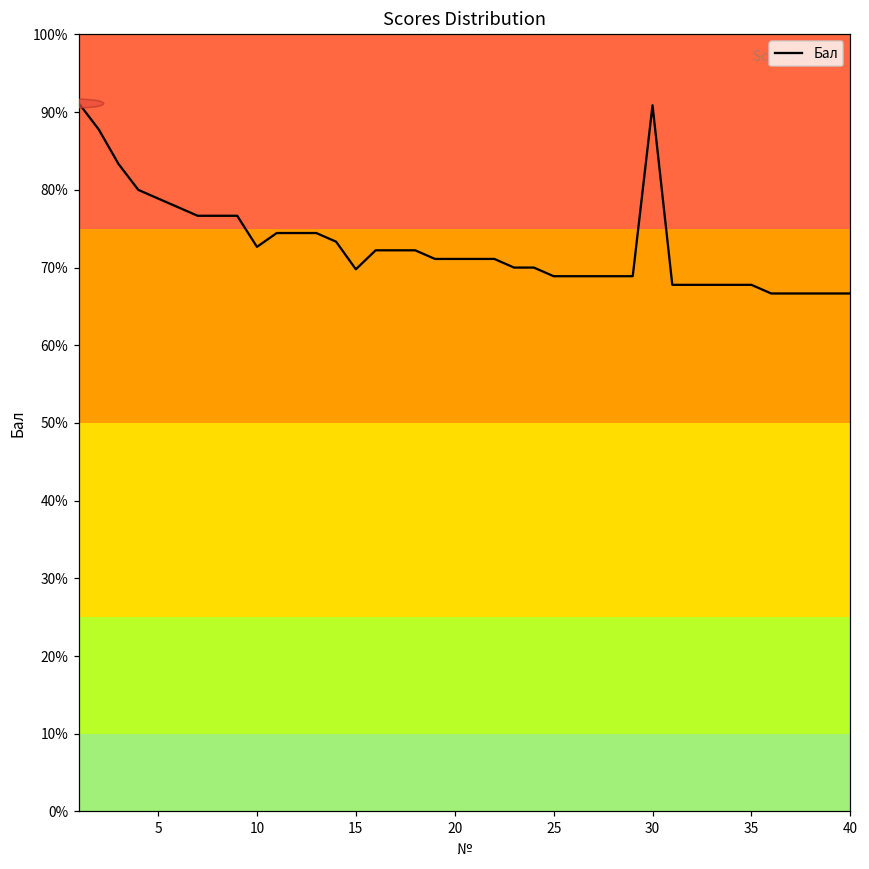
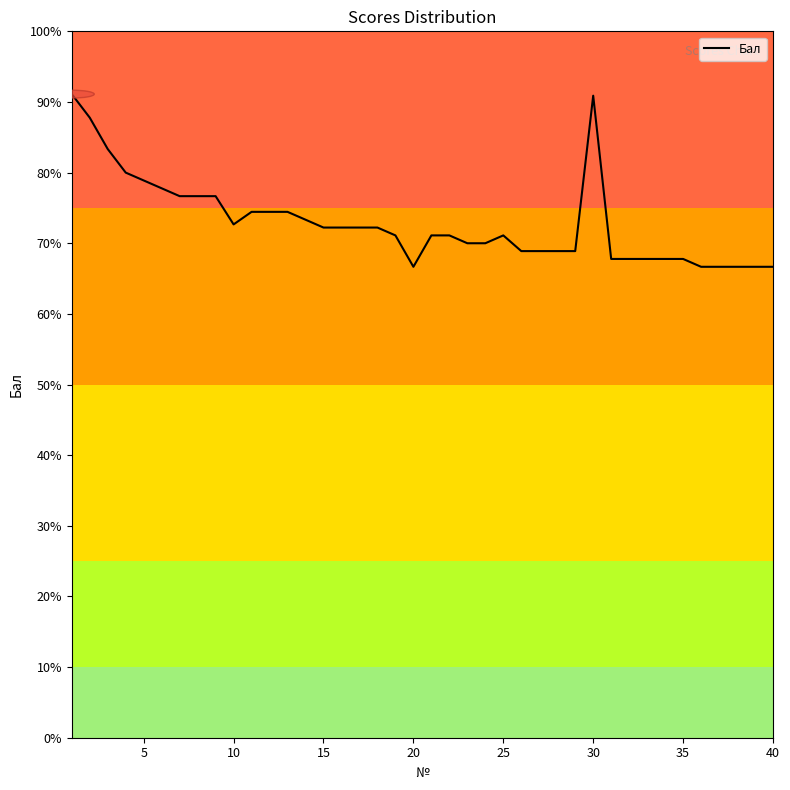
15: 70% -> 72%
20: 71% -> 67%
25: 69% -> 71%
